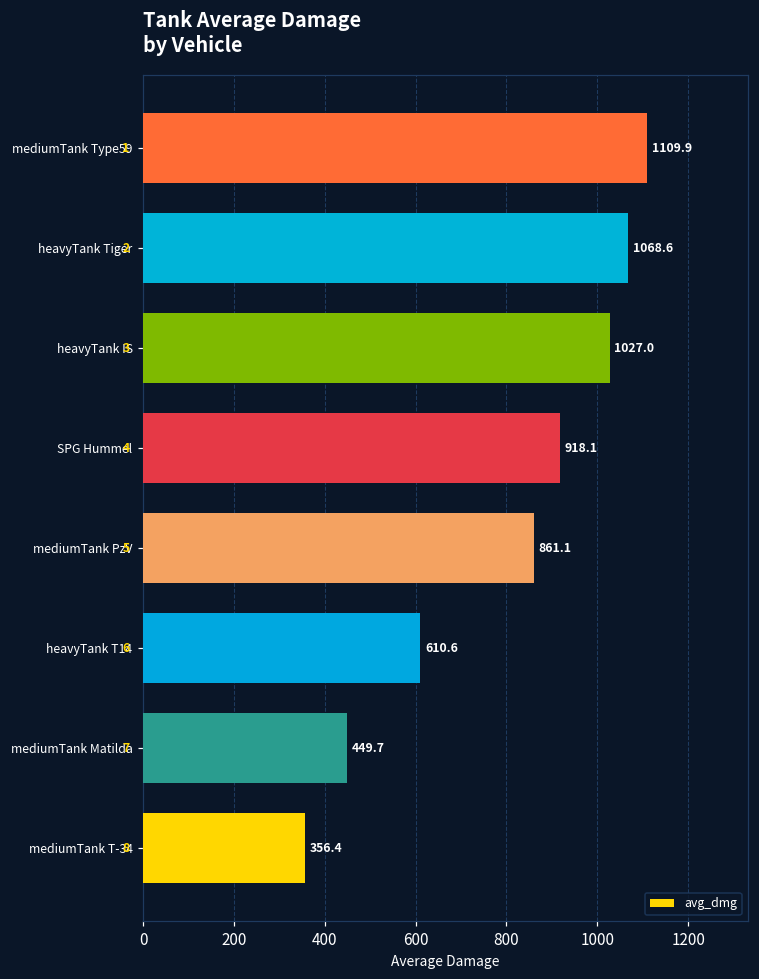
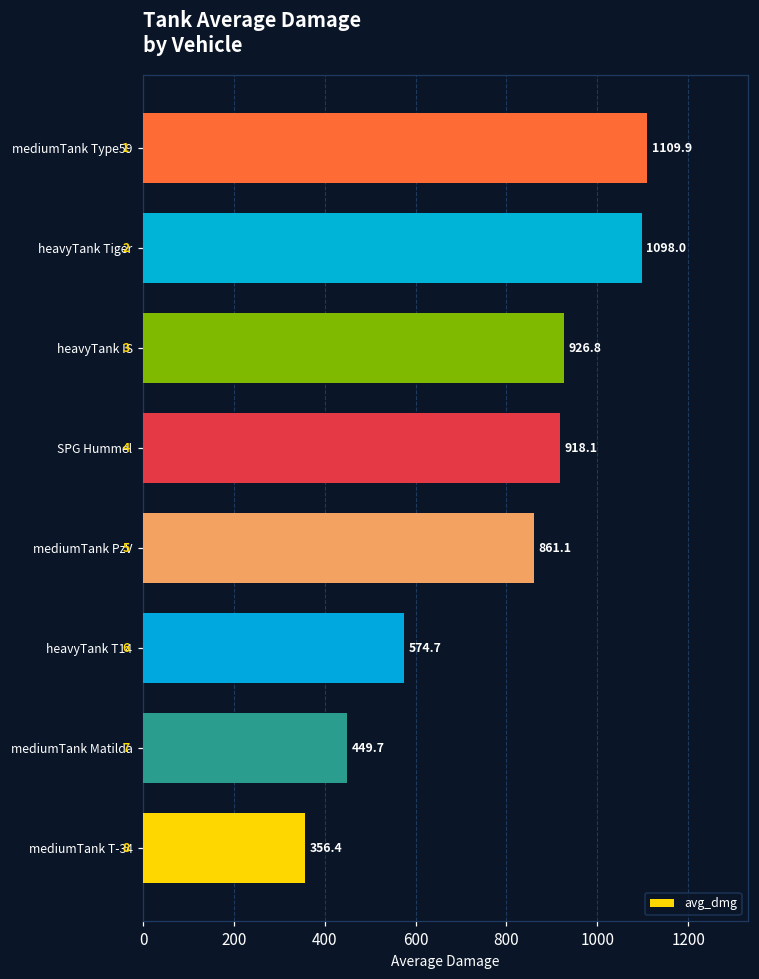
heavyTank Tiger: 1068.6 -> 1098.0
heavyTank IS: 1027.0 -> 926.8
heavyTank T14: 610.6 -> 574.7
